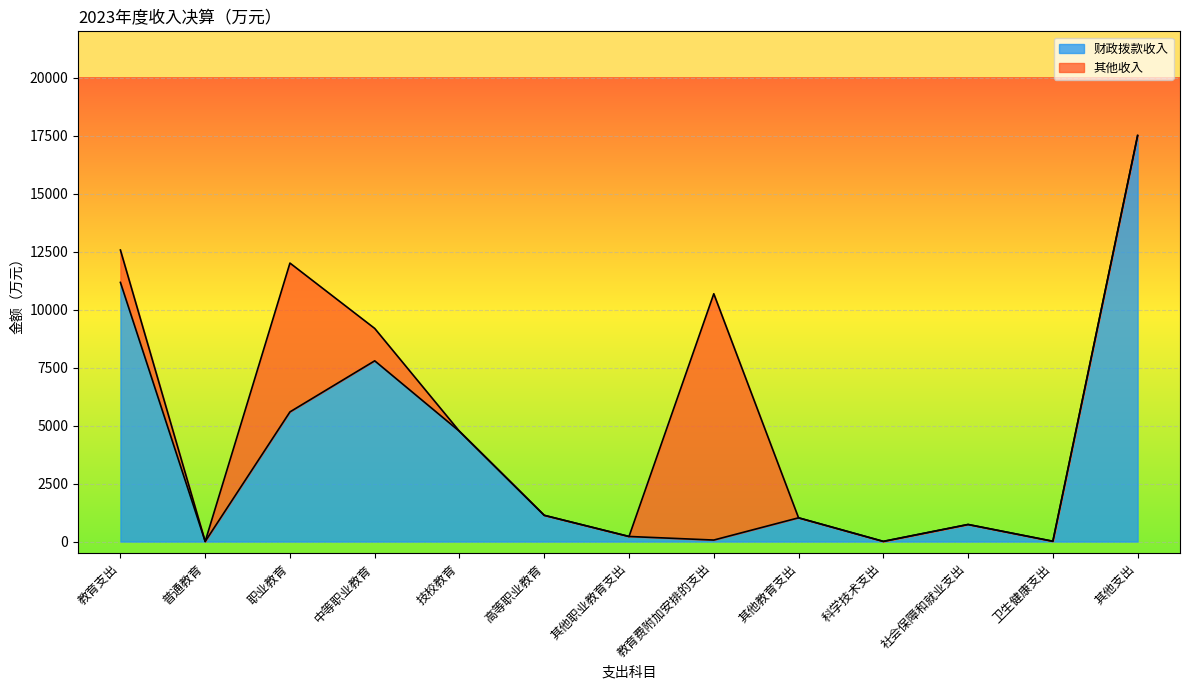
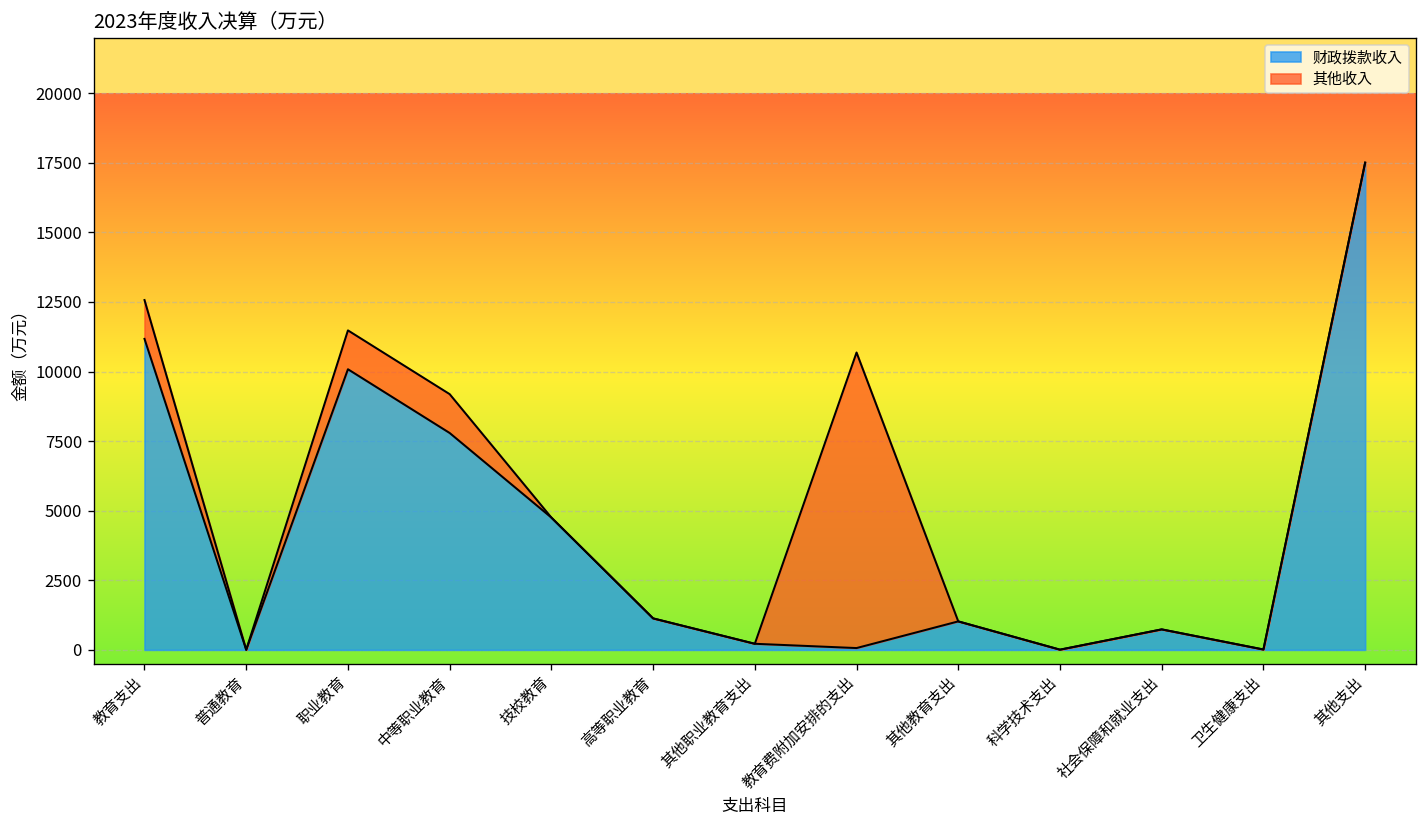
财政拨款收入, 职业教育: 5600 -> 10100
其他收入, 职业教育: 6400 -> 1400
